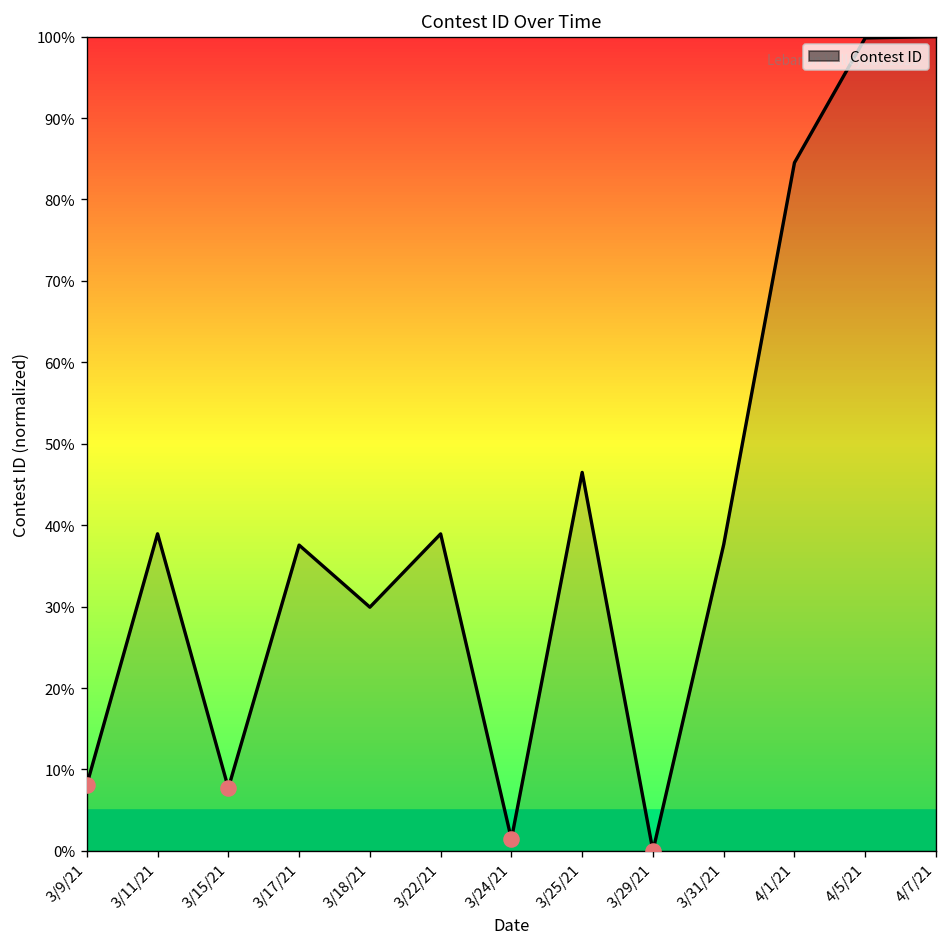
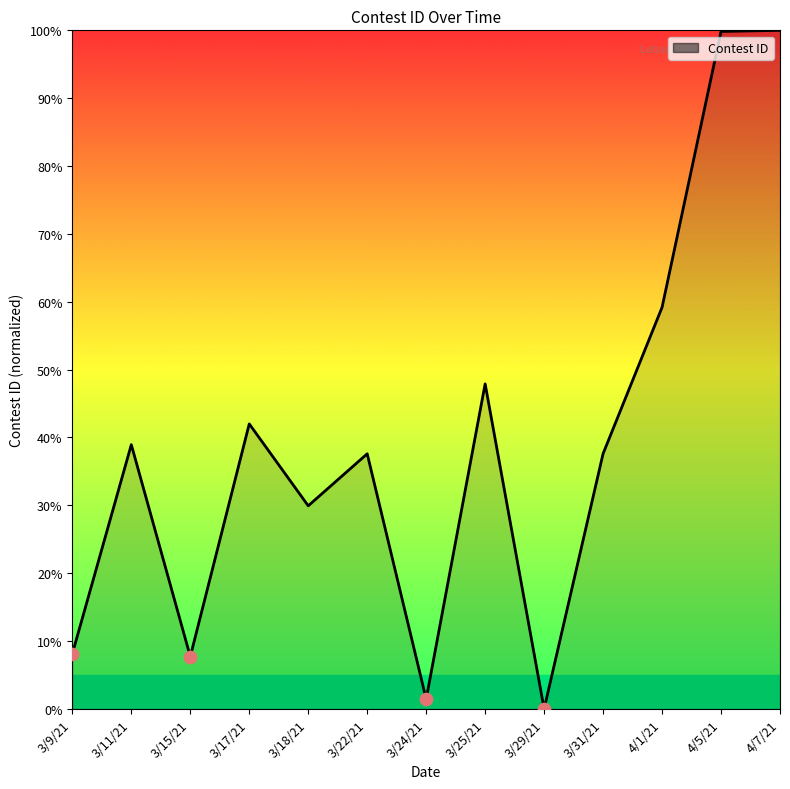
Contest ID, 3/17/21: 38% -> 42%
Contest ID, 3/22/21: 39% -> 38%
Contest ID, 3/25/21: 46% -> 48%
Contest ID, 4/1/21: 85% -> 59%
